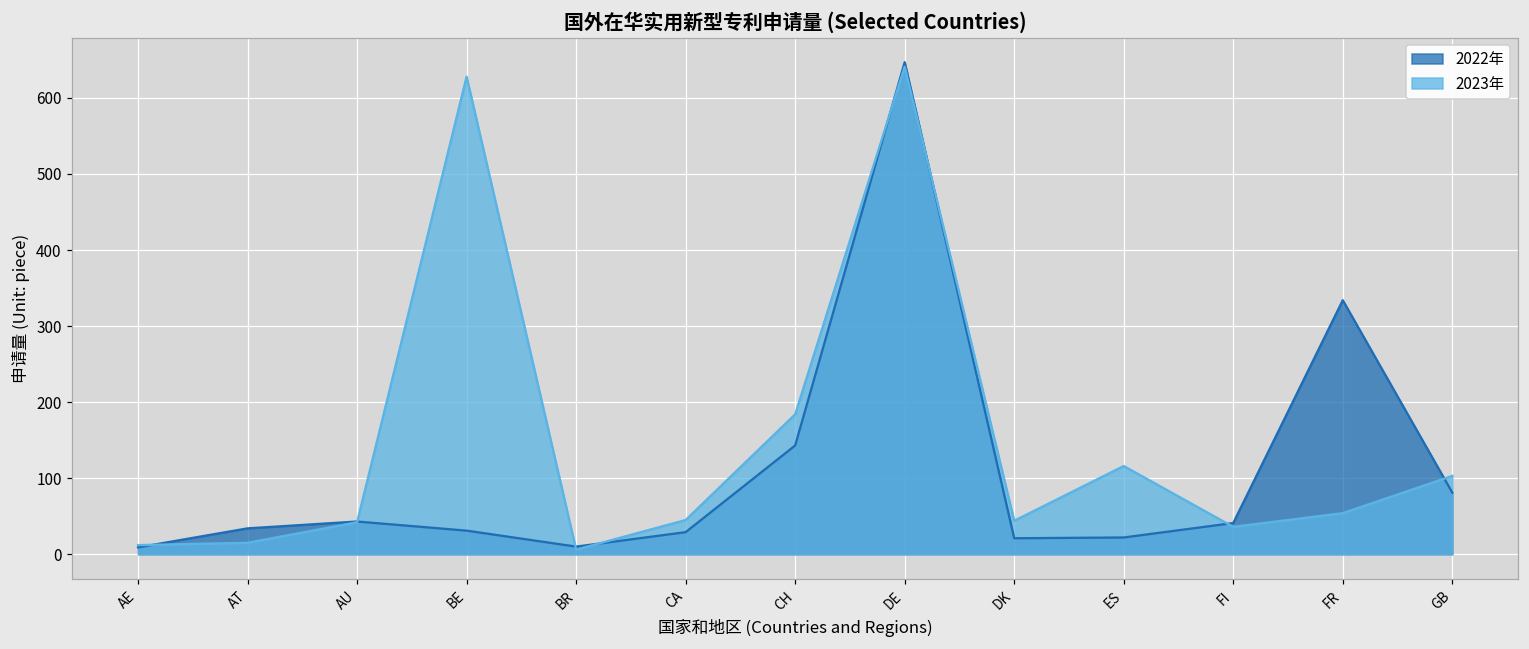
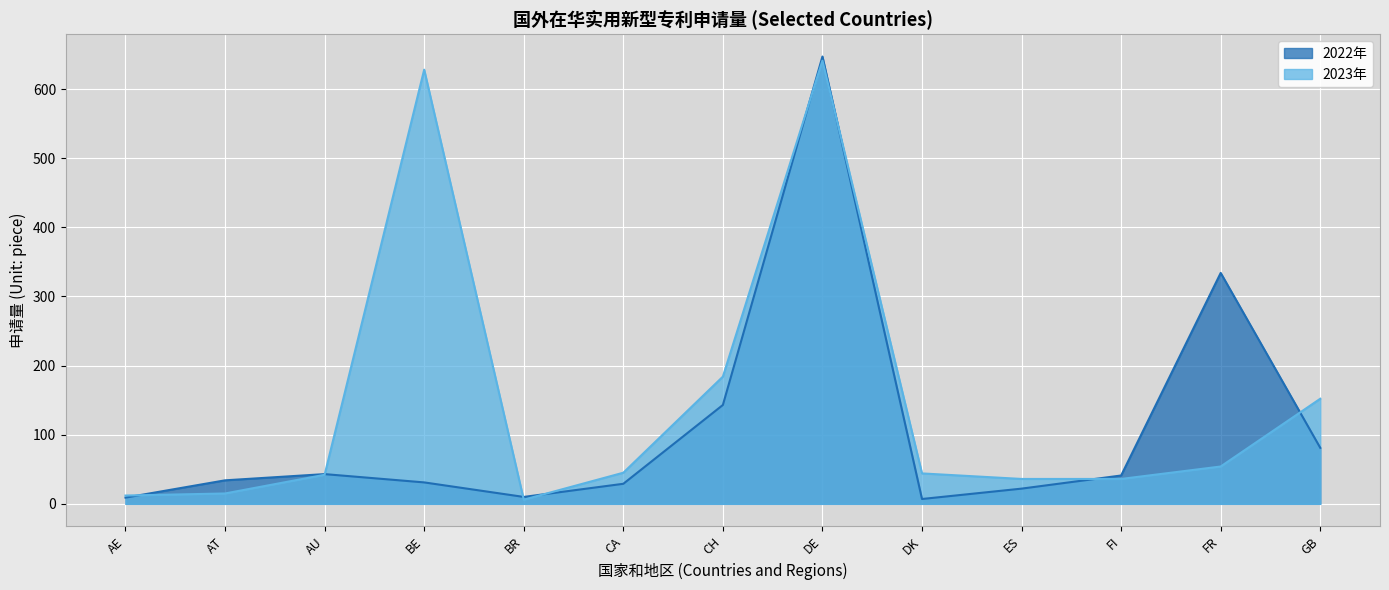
2022年, DK: 20 -> 10
2023年, ES: 120 -> 40
2023年, GB: 100 -> 150
